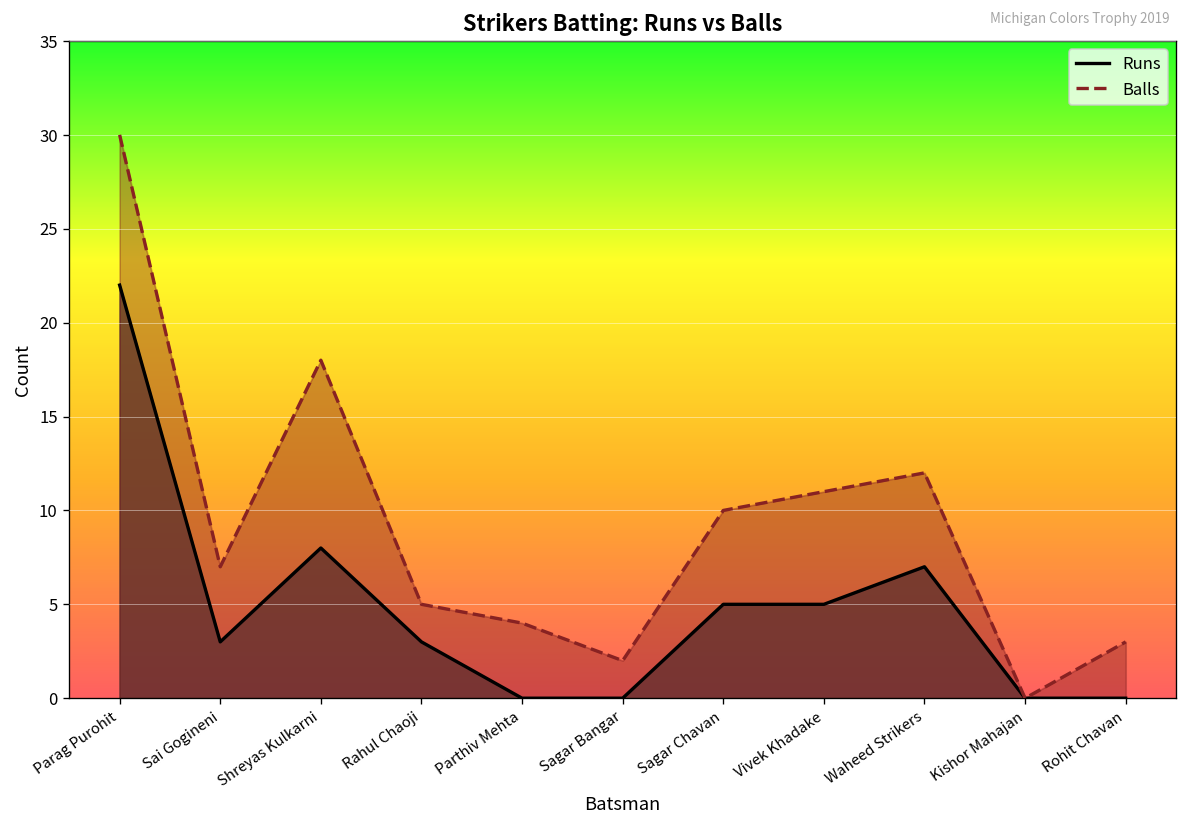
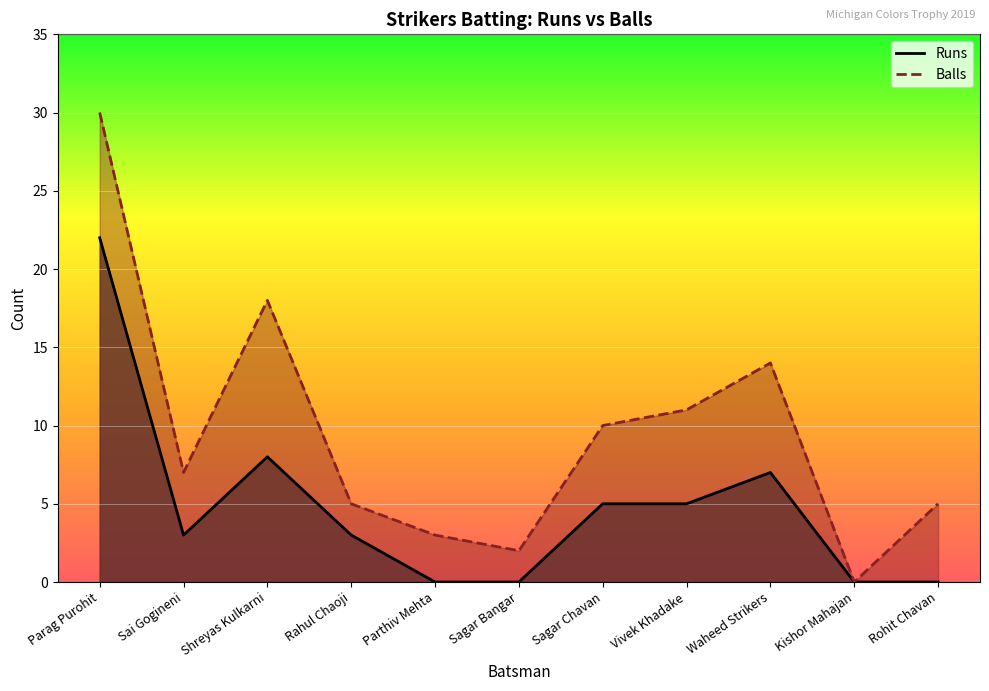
Balls, Parthiv Mehta: 4 -> 3
Balls, Waheed Strikers: 12 -> 14
Balls, Rohit Chavan: 3 -> 5
